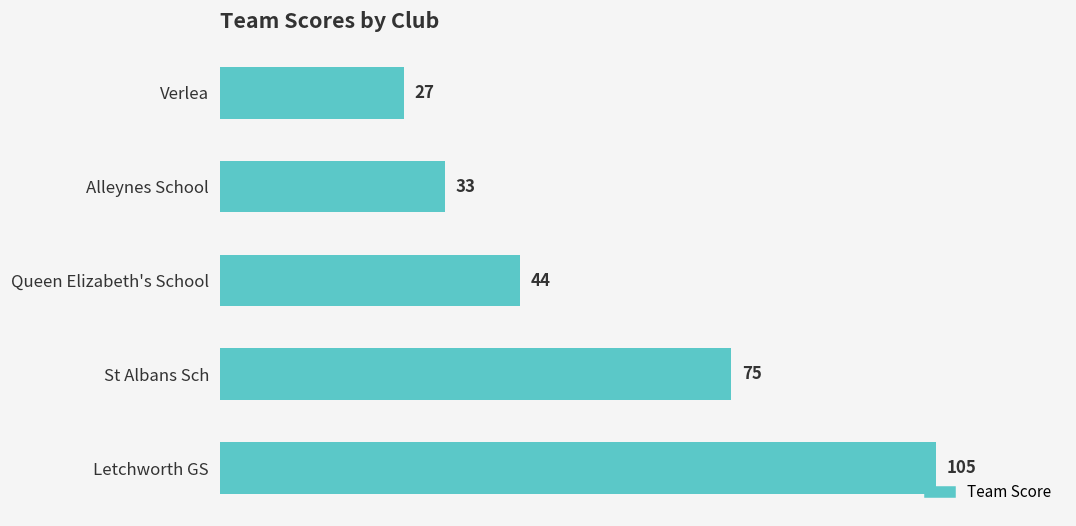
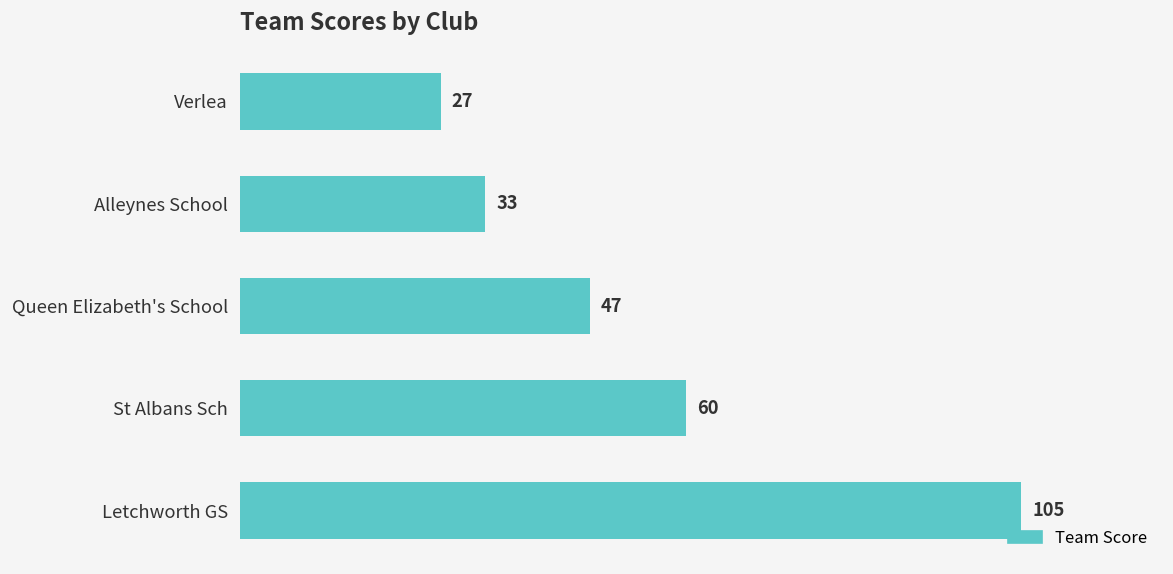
Queen Elizabeth's School: 44 -> 47
St Albans Sch: 75 -> 60
